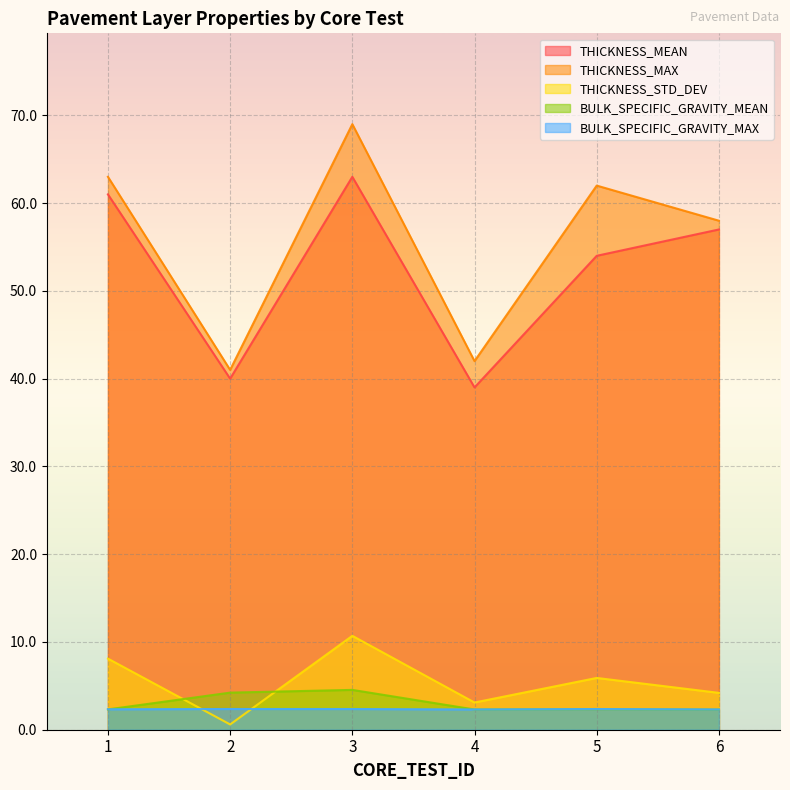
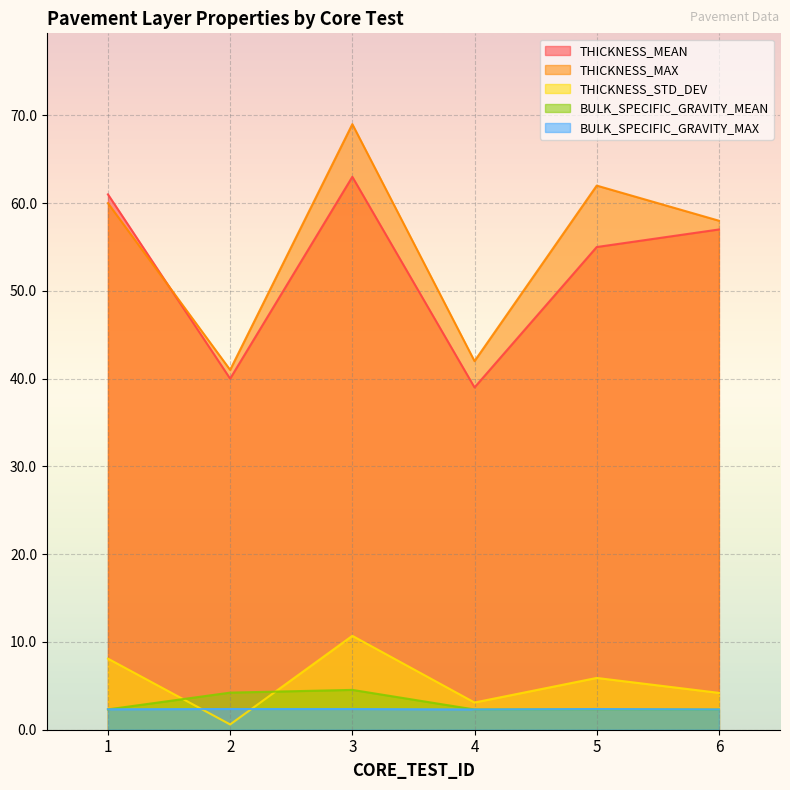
THICKNESS_MAX, 1: 63 -> 60
THICKNESS_MEAN, 5: 54 -> 55
